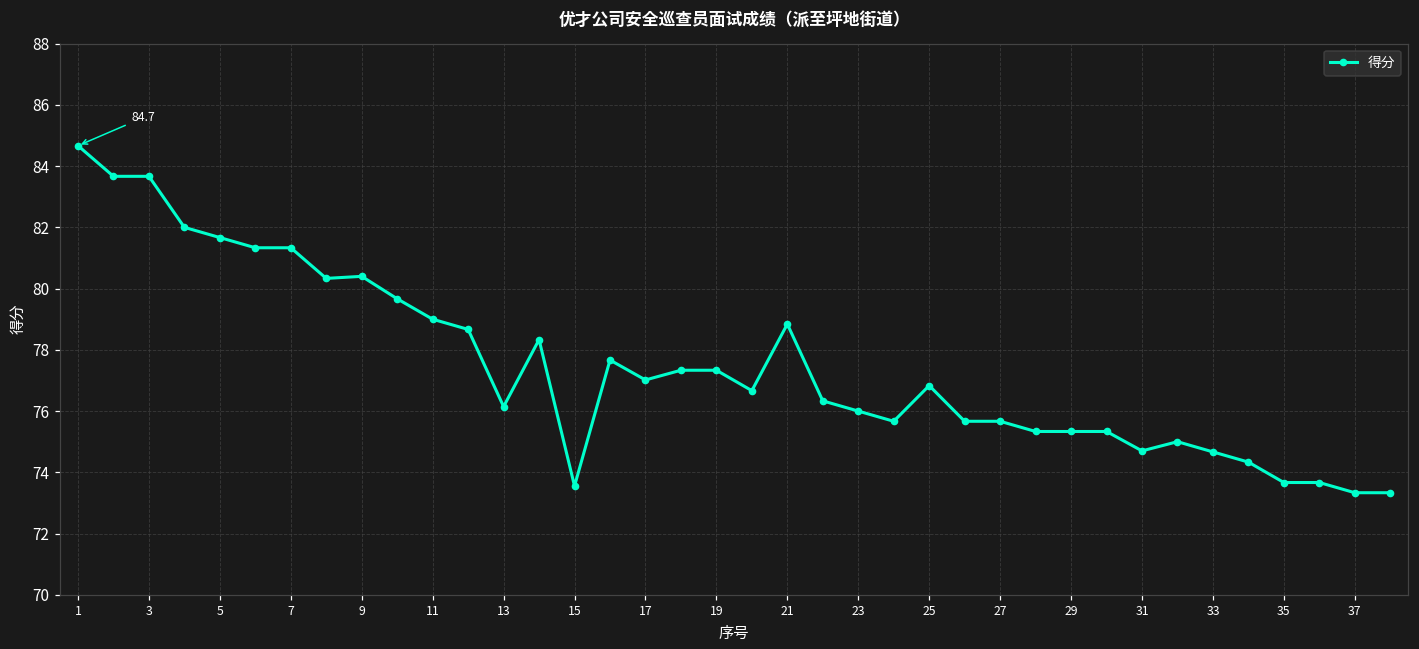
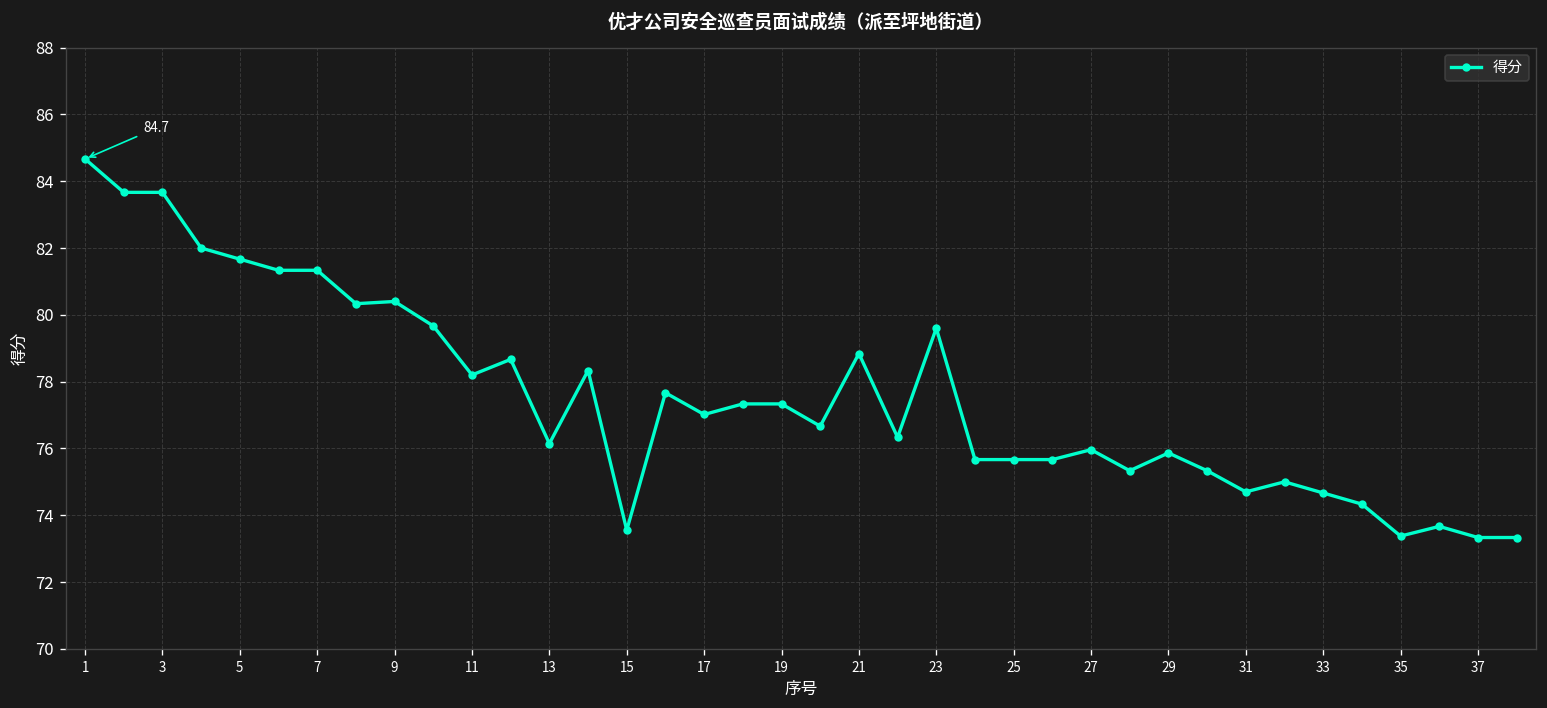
11: 79.0 -> 78.2
23: 76.0 -> 79.6
25: 76.8 -> 75.7
27: 75.7 -> 76.0
29: 75.3 -> 75.9
35: 73.7 -> 73.4
